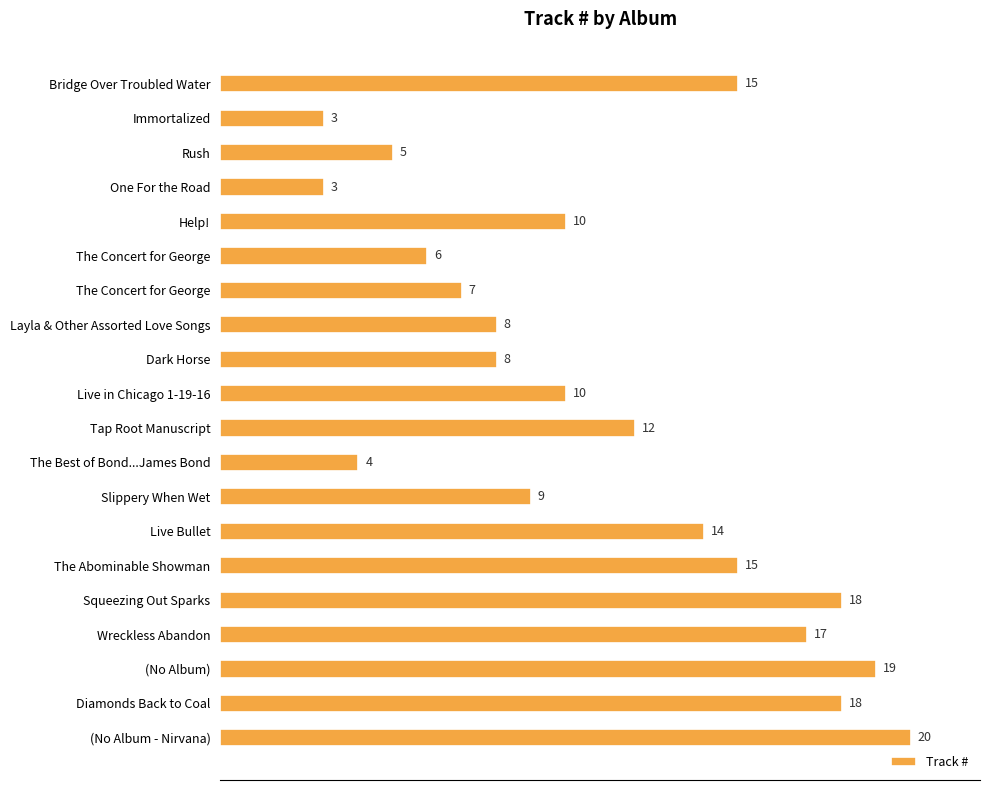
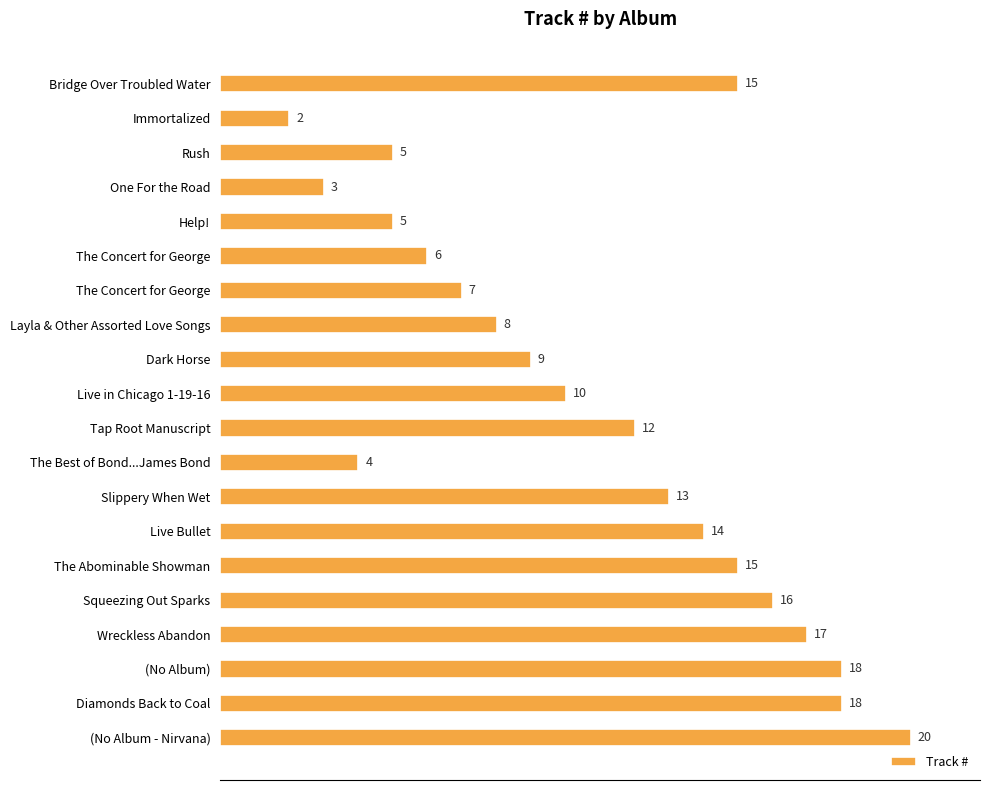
Immortalized: 3 -> 2
Help!: 10 -> 5
Dark Horse: 8 -> 9
Slippery When Wet: 9 -> 13
Squeezing Out Sparks: 18 -> 16
(No Album): 19 -> 18
